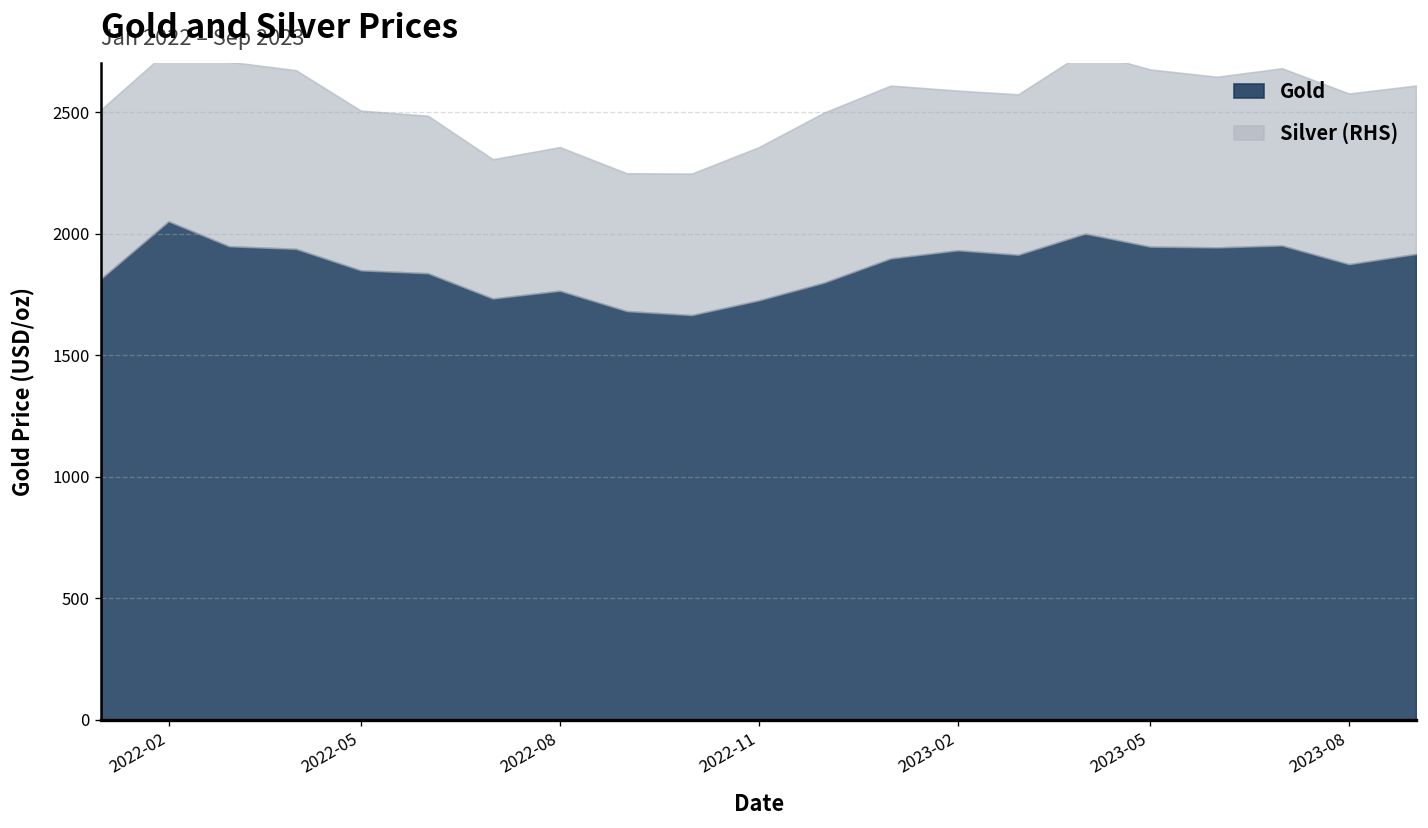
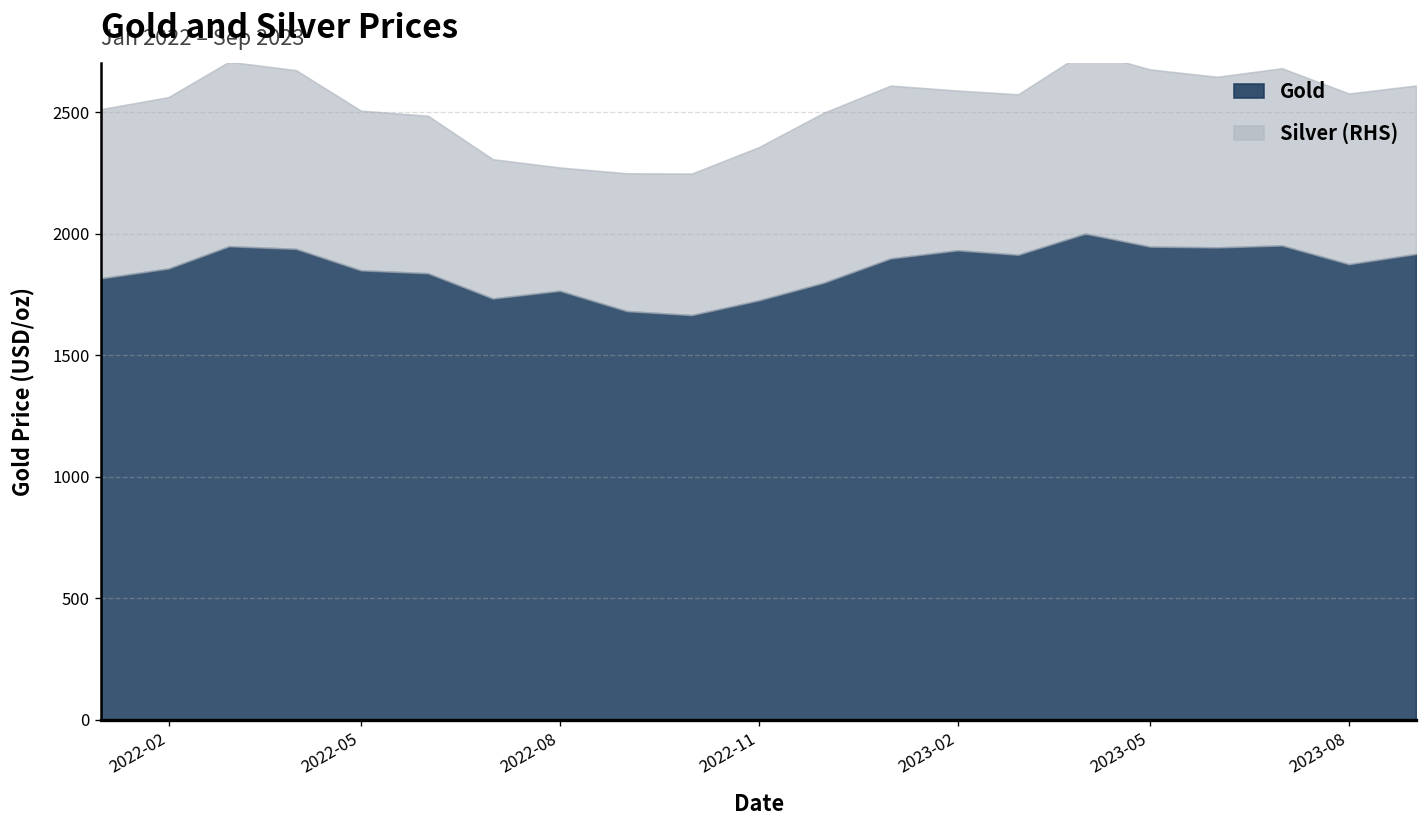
Gold, 2022-02: 2050 -> 1860
Silver (RHS), 2022-08: 590 -> 510
